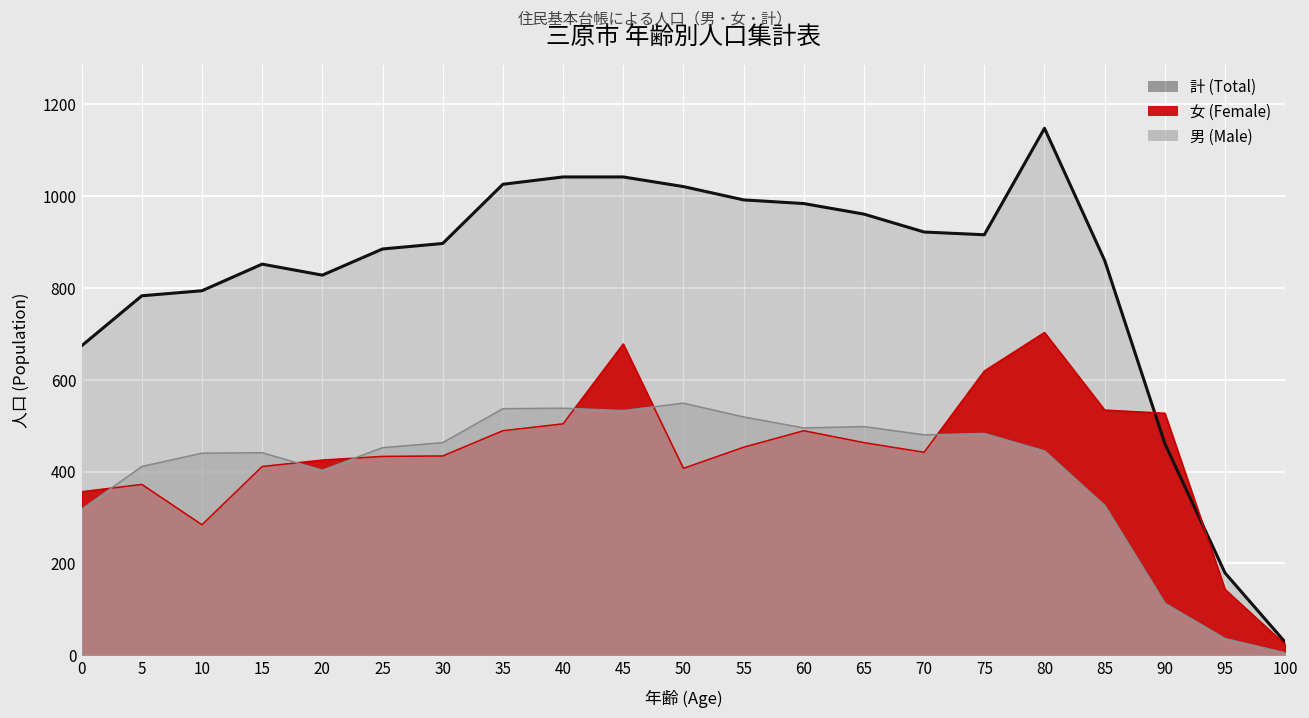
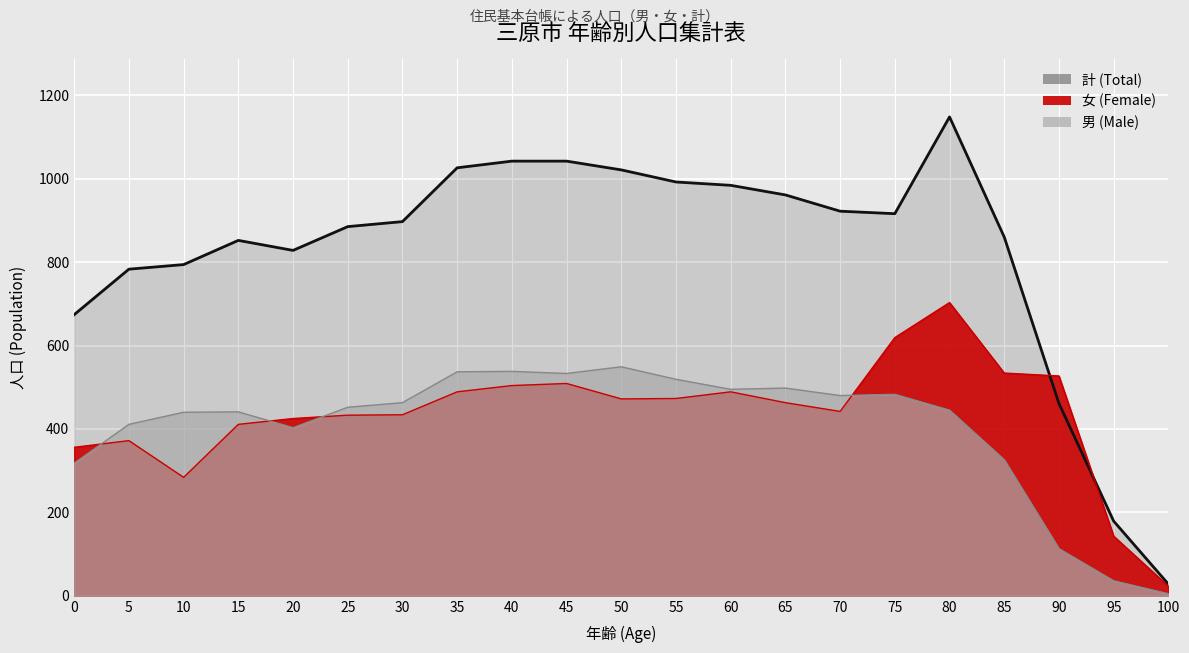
女 (Female), 45: 680 -> 510
女 (Female), 50: 410 -> 470
女 (Female), 55: 450 -> 470
